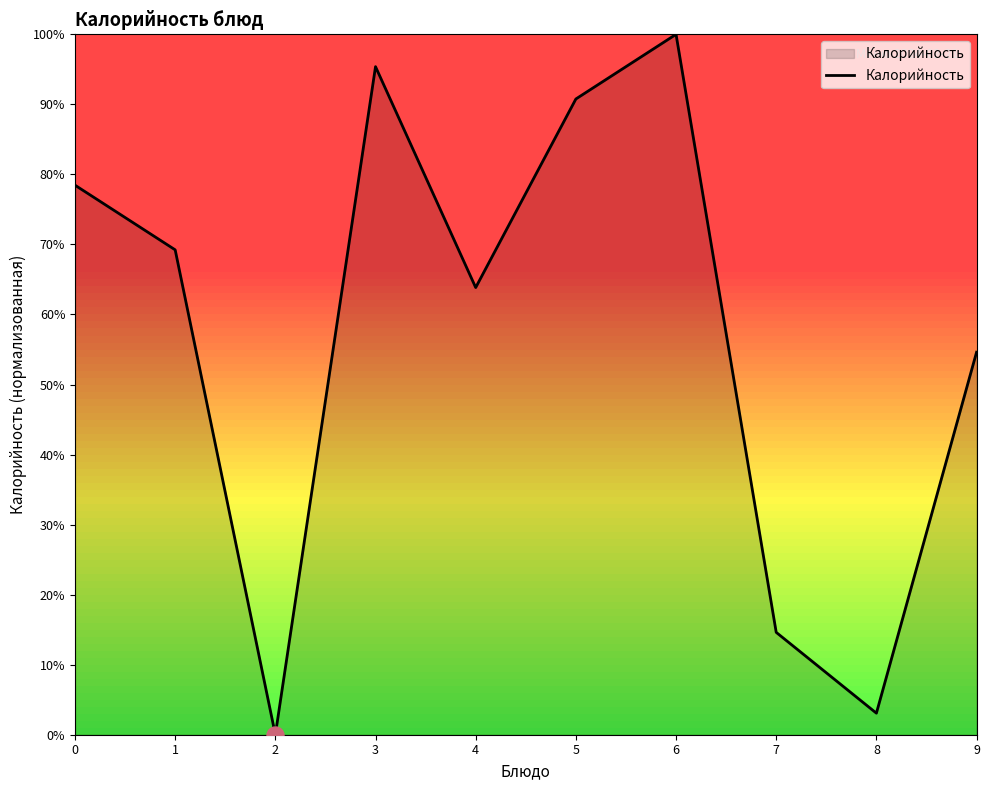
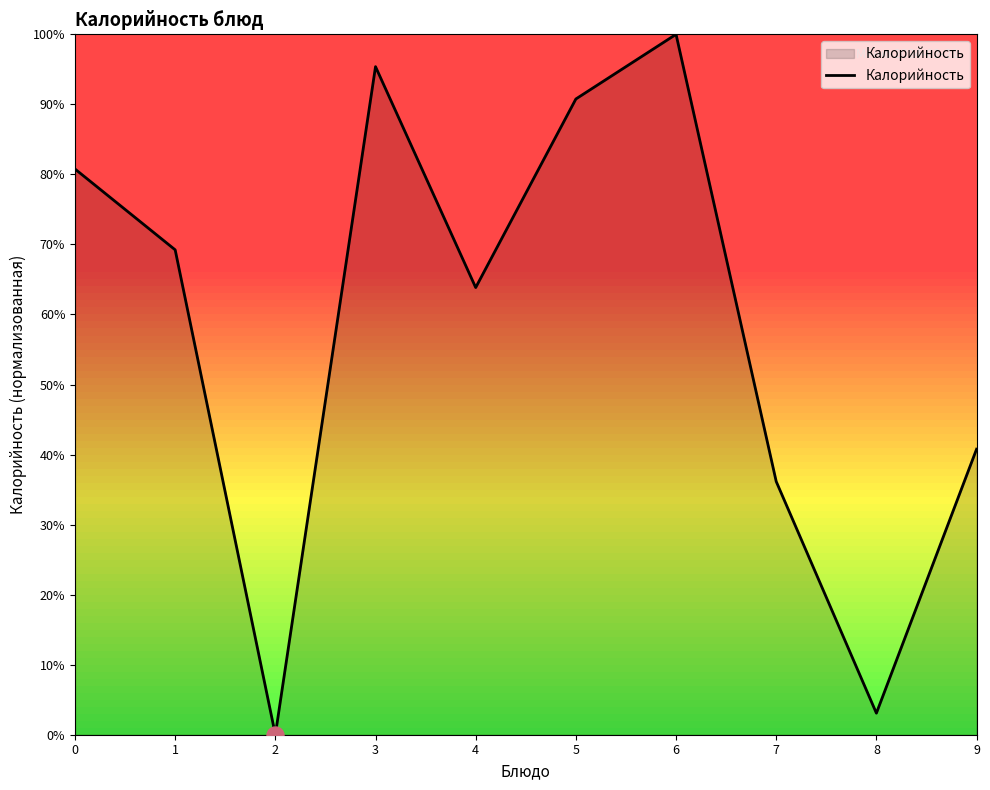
Калорийность, 0: 78% -> 81%
Калорийность, 7: 15% -> 36%
Калорийность, 9: 55% -> 41%
